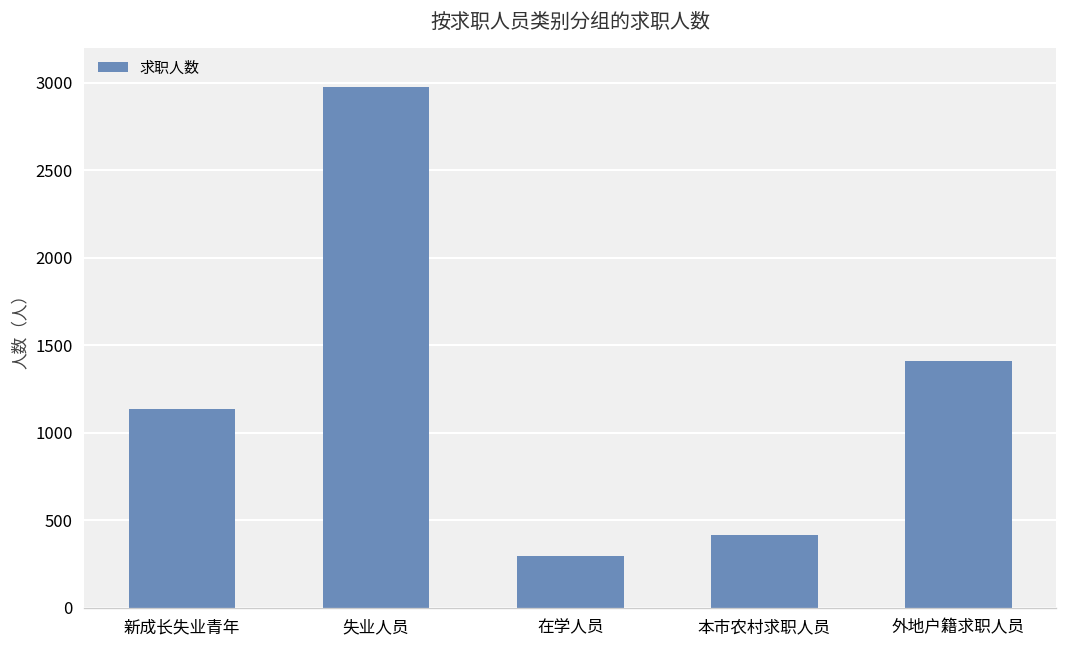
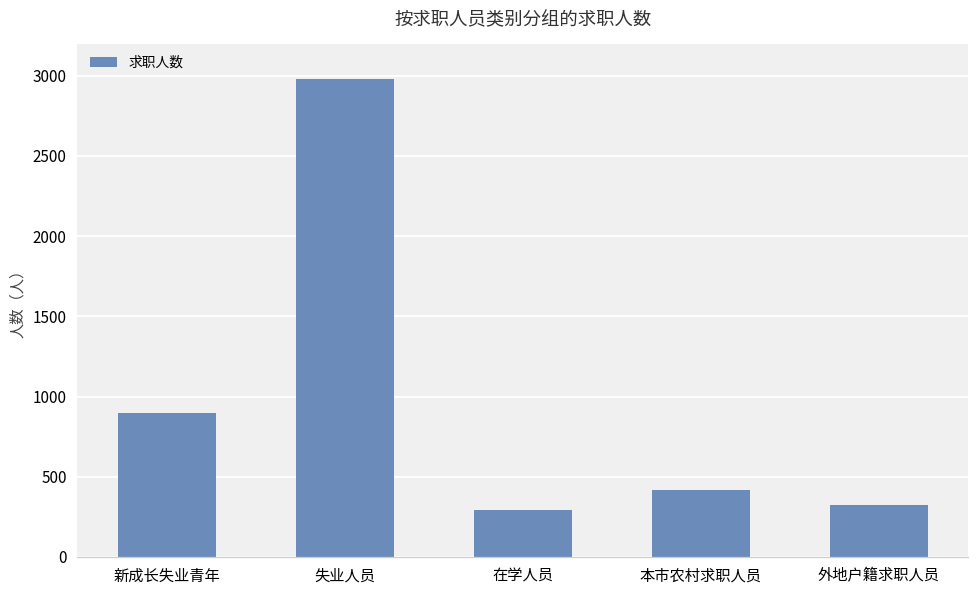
新成长失业青年: 1130 -> 900
外地户籍求职人员: 1410 -> 330
